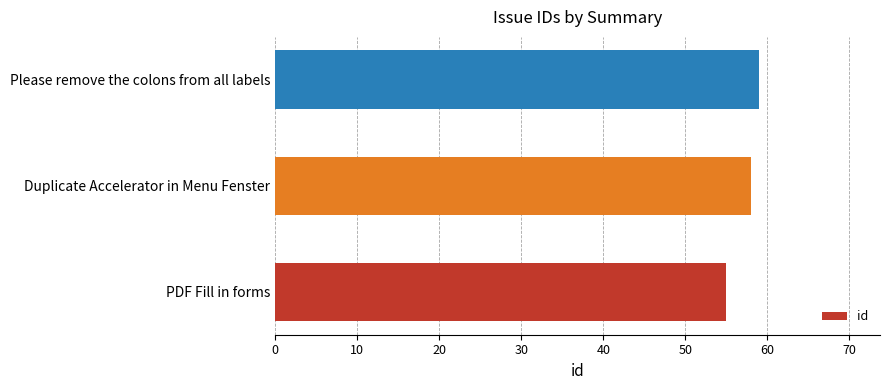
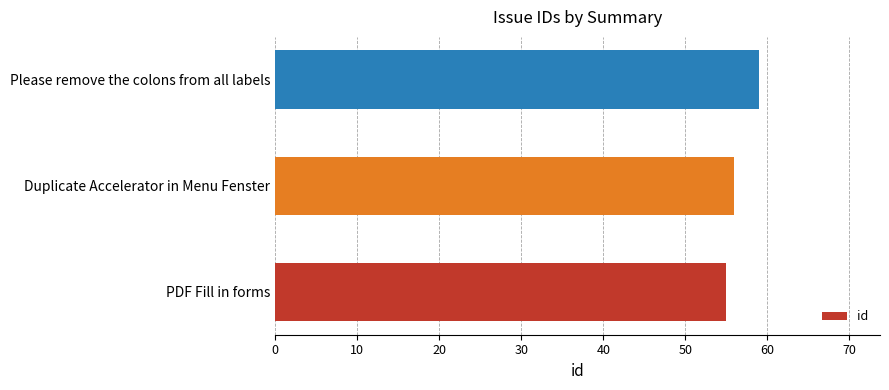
Duplicate Accelerator in Menu Fenster: 58 -> 56
